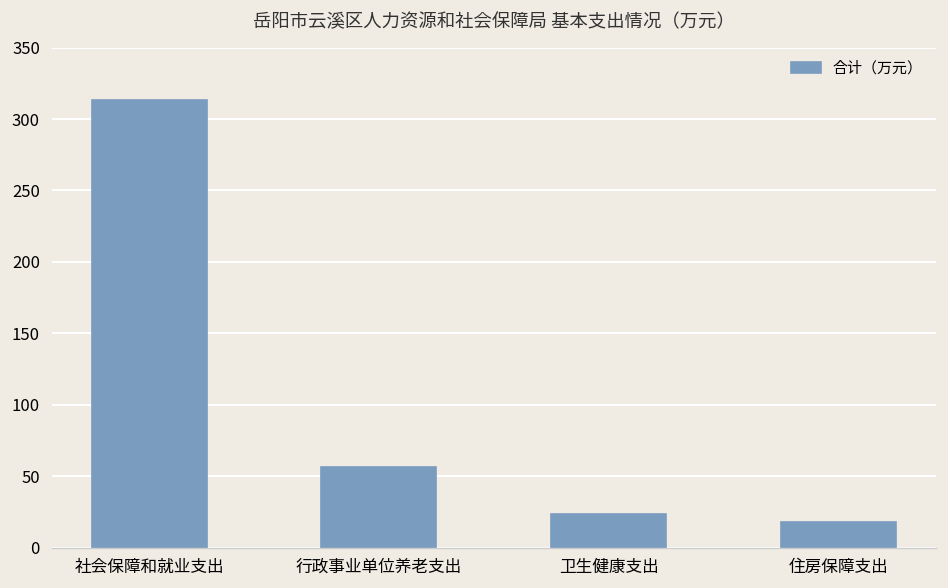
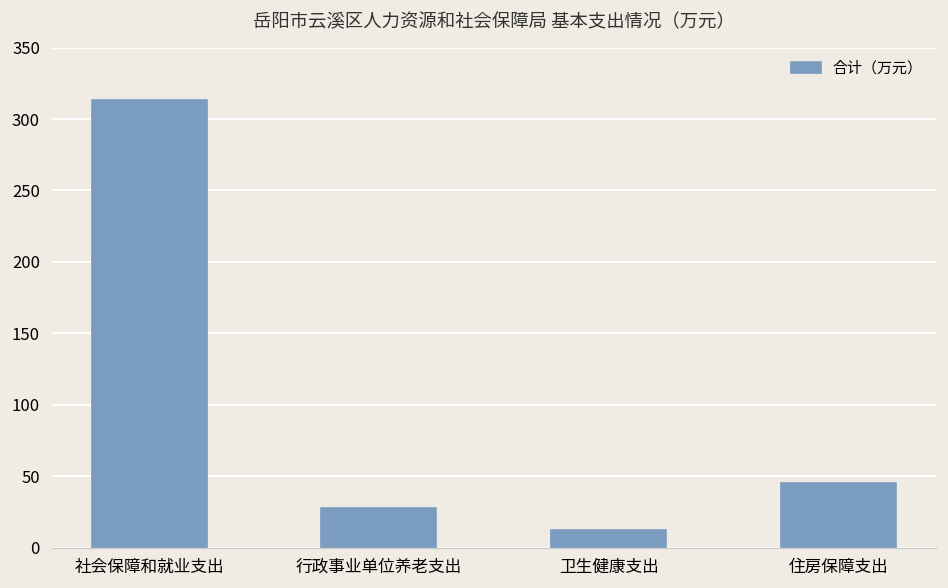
行政事业单位养老支出: 56 -> 28
卫生健康支出: 24 -> 12
住房保障支出: 18 -> 45
